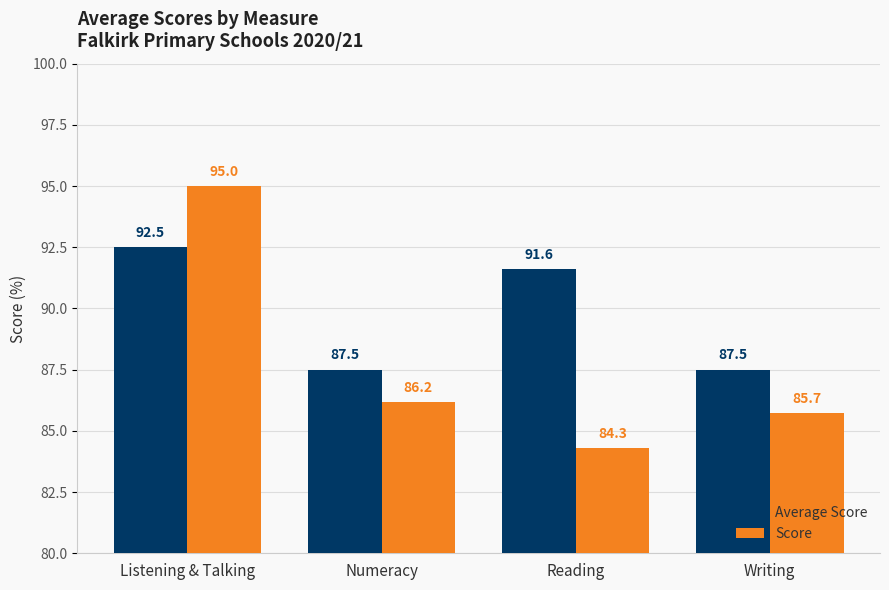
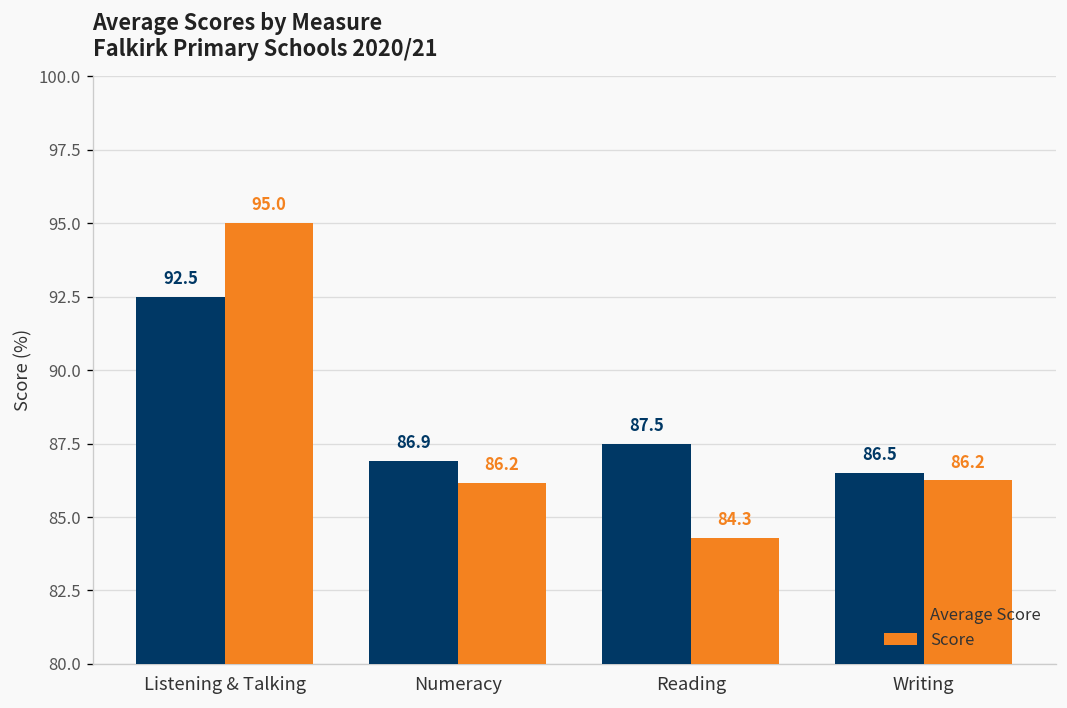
Average Score, Numeracy: 87.5 -> 86.9
Average Score, Reading: 91.6 -> 87.5
Average Score, Writing: 87.5 -> 86.5
Score, Writing: 85.7 -> 86.2
